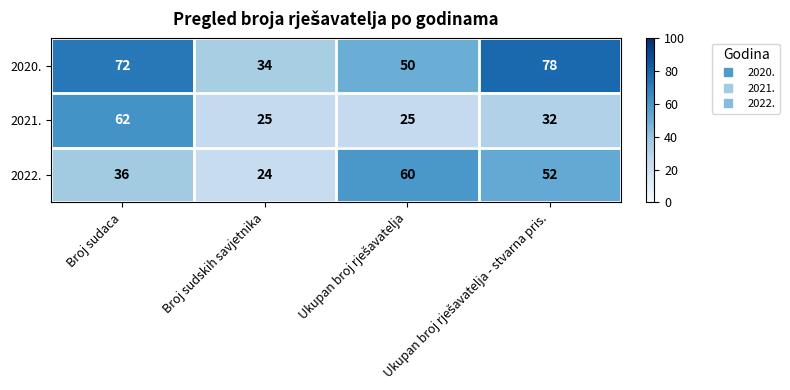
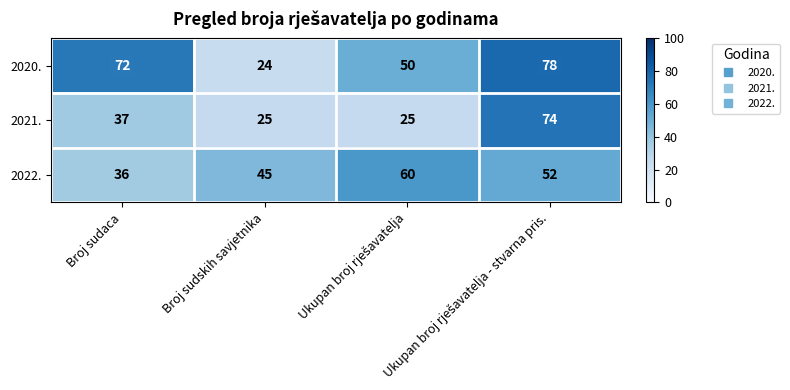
2020., Broj sudskih savjetnika: 34 -> 24
2021., Broj sudaca: 62 -> 37
2021., Ukupan broj rješavatelja - stvarna pris.: 32 -> 74
2022., Broj sudskih savjetnika: 24 -> 45
